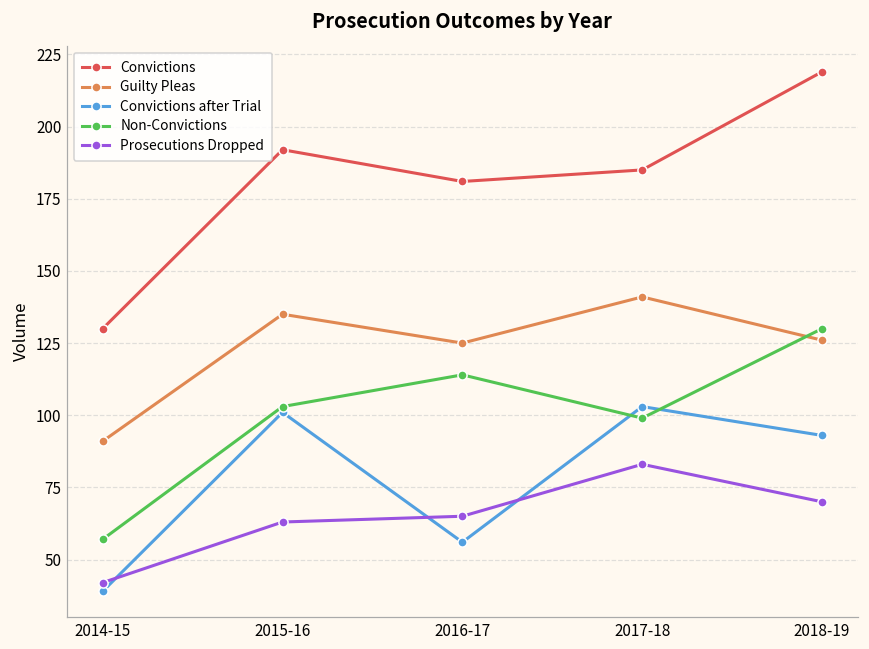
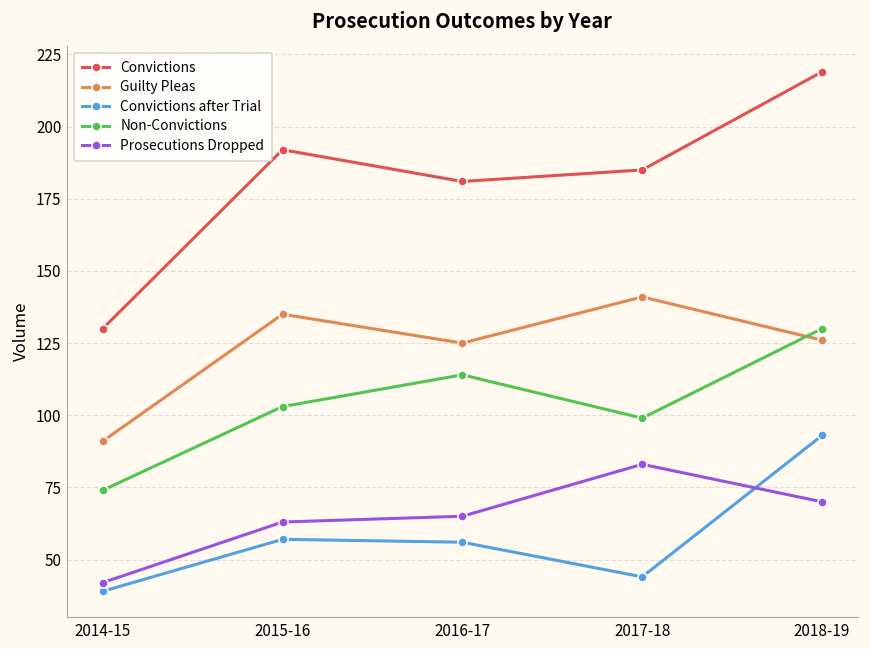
Non-Convictions, 2014-15: 57 -> 74
Convictions after Trial, 2015-16: 101 -> 57
Convictions after Trial, 2017-18: 103 -> 44
